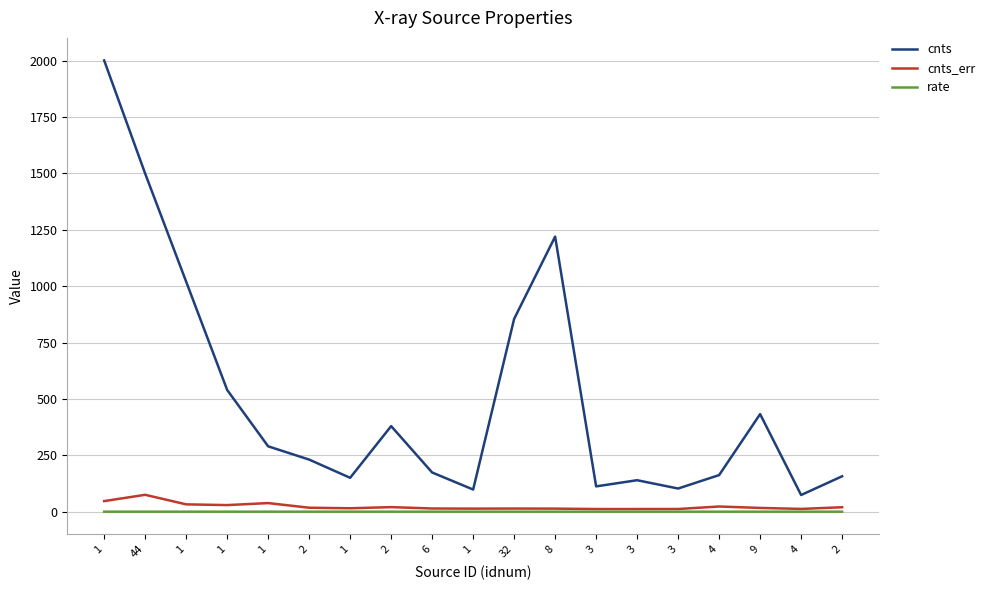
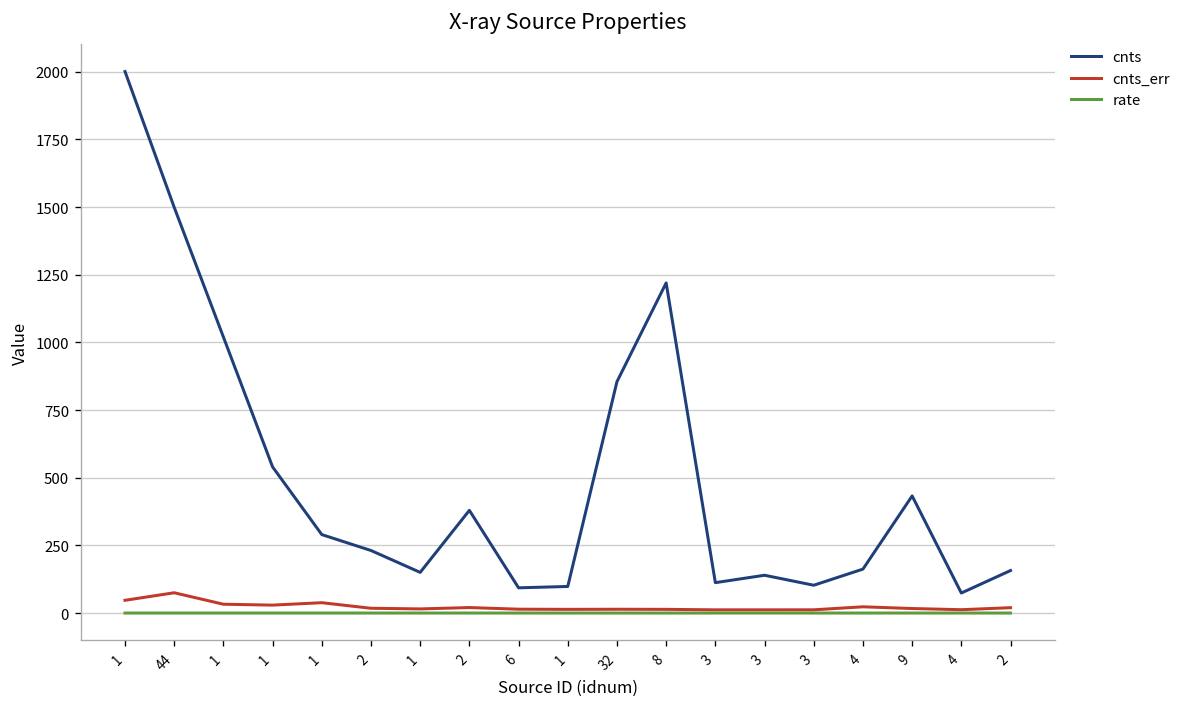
cnts, 6: 170 -> 90
